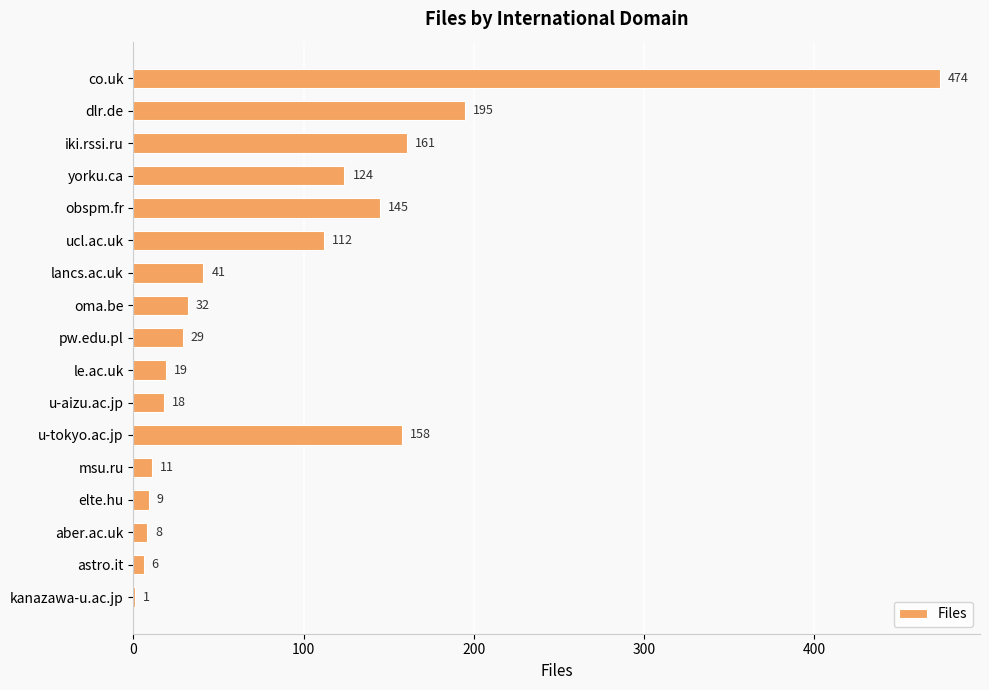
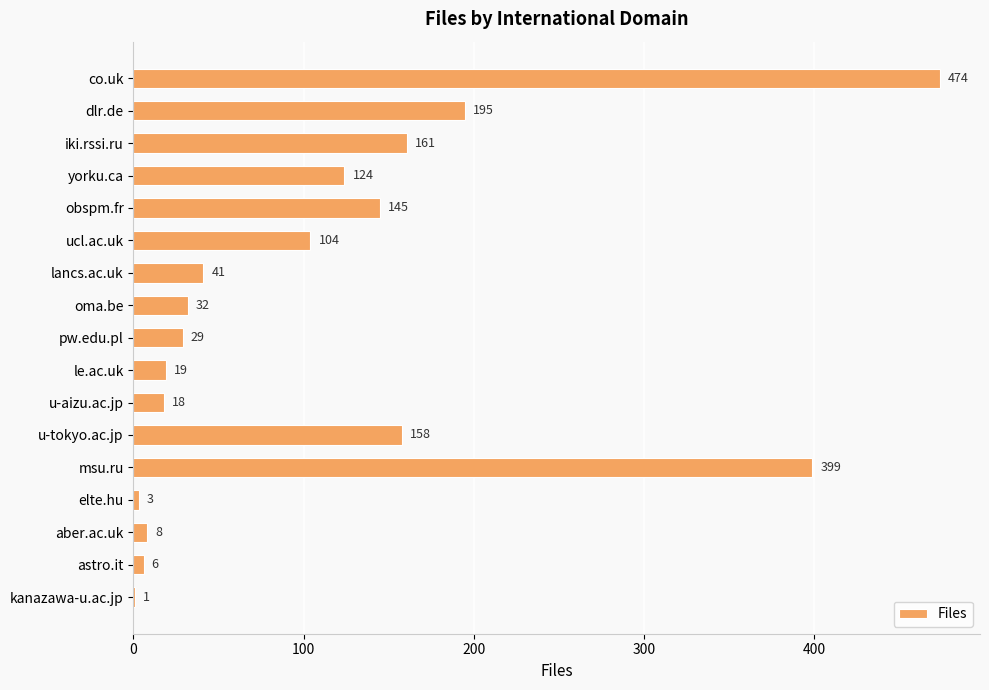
ucl.ac.uk: 112 -> 104
msu.ru: 11 -> 399
elte.hu: 9 -> 3
